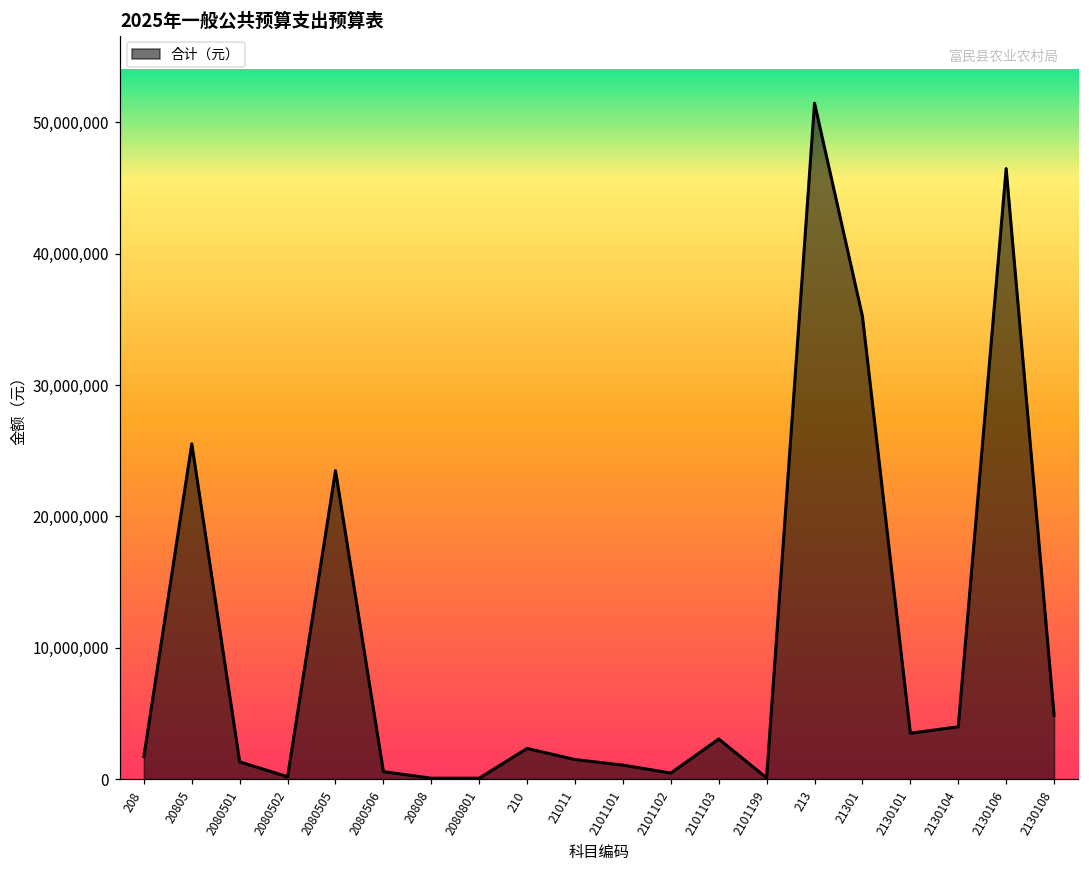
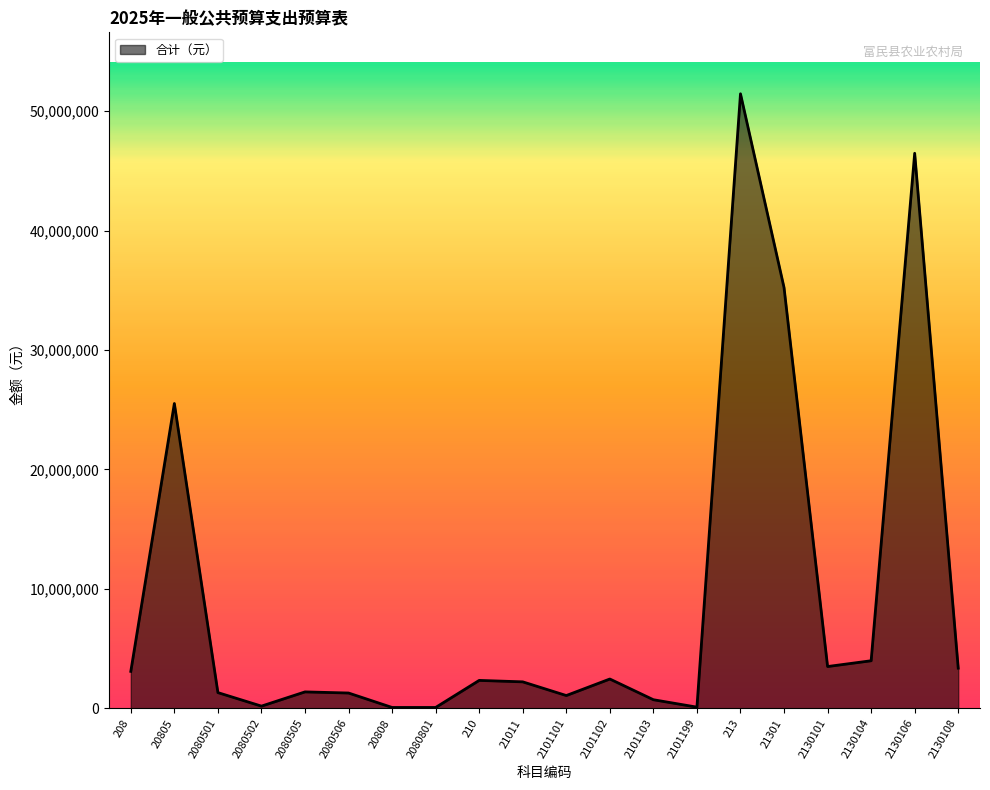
208: 1,700,000 -> 3,100,000
2080505: 23,500,000 -> 1,400,000
2080506: 600,000 -> 1,300,000
21011: 1,500,000 -> 2,200,000
2101102: 500,000 -> 2,500,000
2101103: 3,100,000 -> 700,000
2130108: 4,900,000 -> 3,400,000
